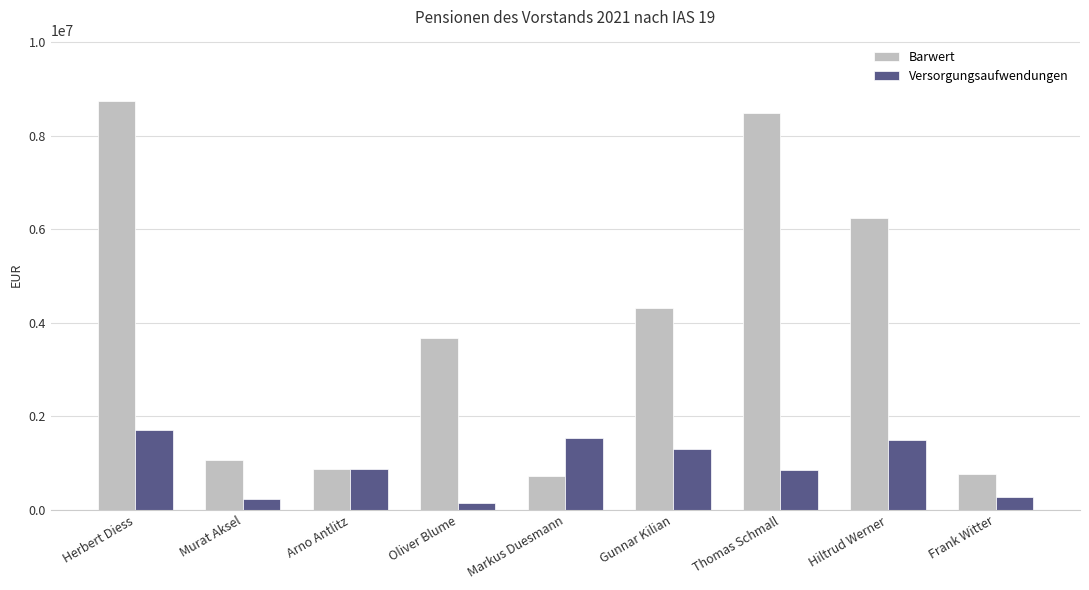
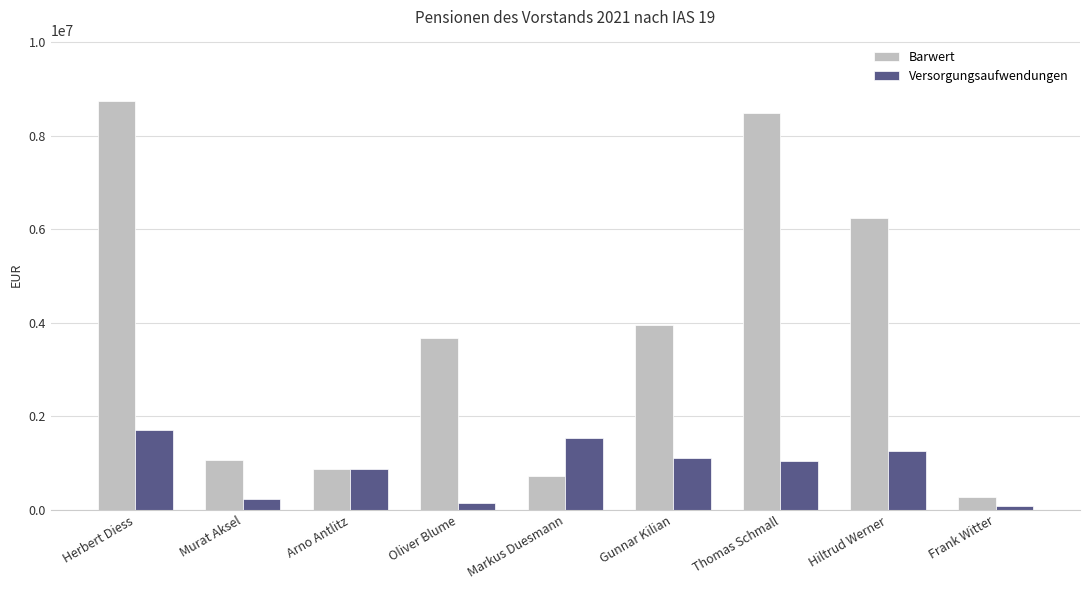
Barwert, Gunnar Kilian: 4300000 -> 4000000
Versorgungsaufwendungen, Gunnar Kilian: 1300000 -> 1100000
Versorgungsaufwendungen, Thomas Schmall: 900000 -> 1000000
Versorgungsaufwendungen, Hiltrud Werner: 1500000 -> 1300000
Barwert, Frank Witter: 800000 -> 300000
Versorgungsaufwendungen, Frank Witter: 300000 -> 100000
